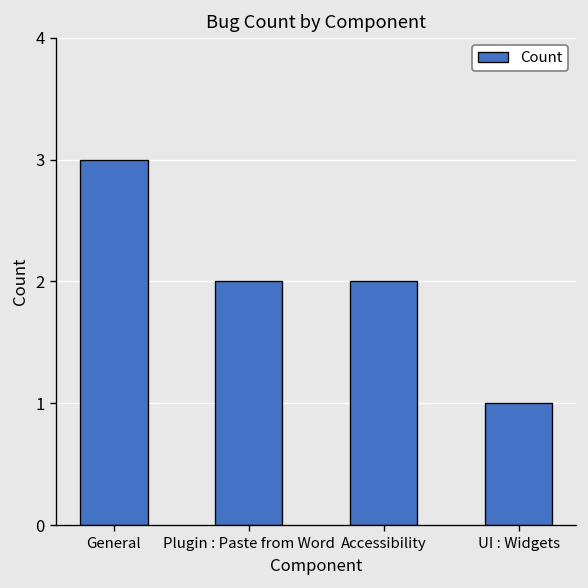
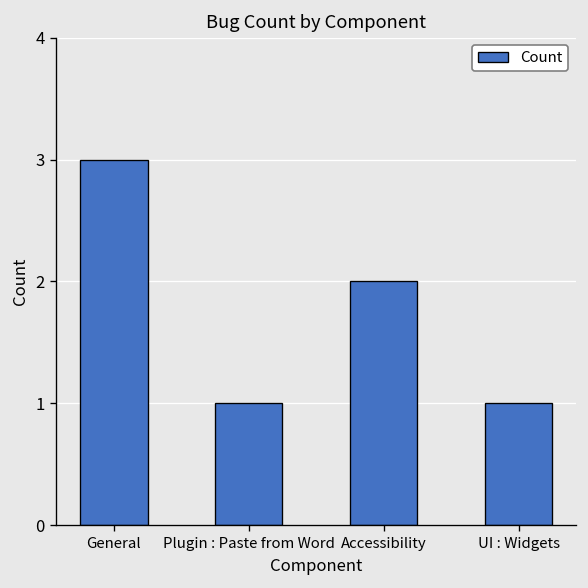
Plugin : Paste from Word: 2 -> 1
